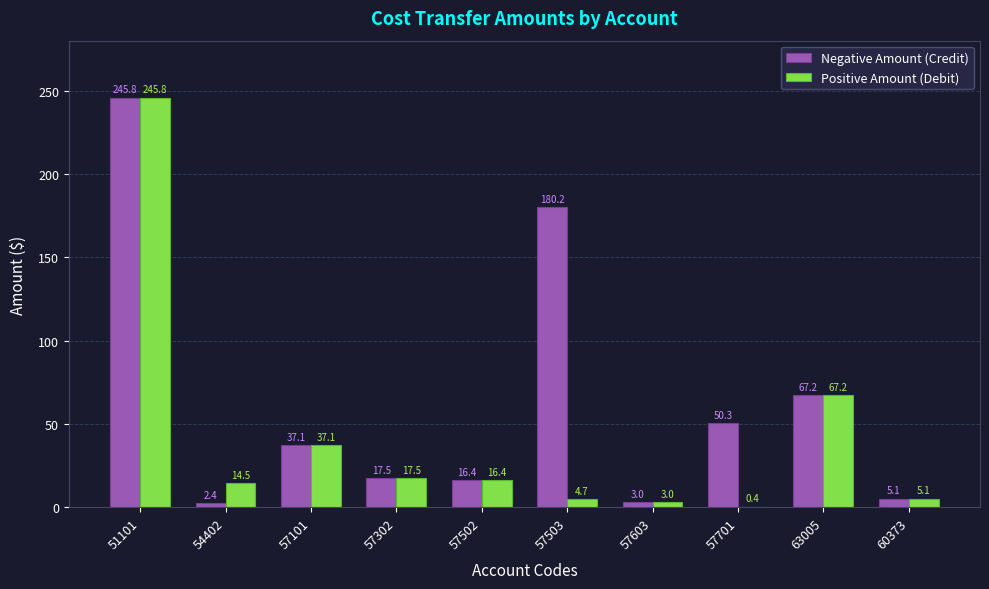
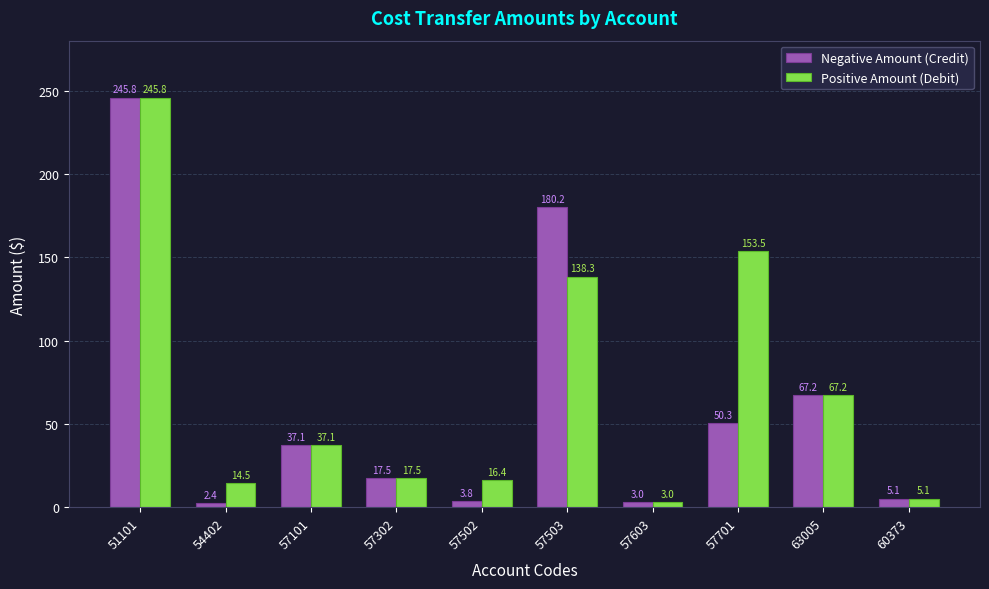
Negative Amount (Credit), 57502: 16.4 -> 3.8
Positive Amount (Debit), 57503: 4.7 -> 138.3
Positive Amount (Debit), 57701: 0.4 -> 153.5
